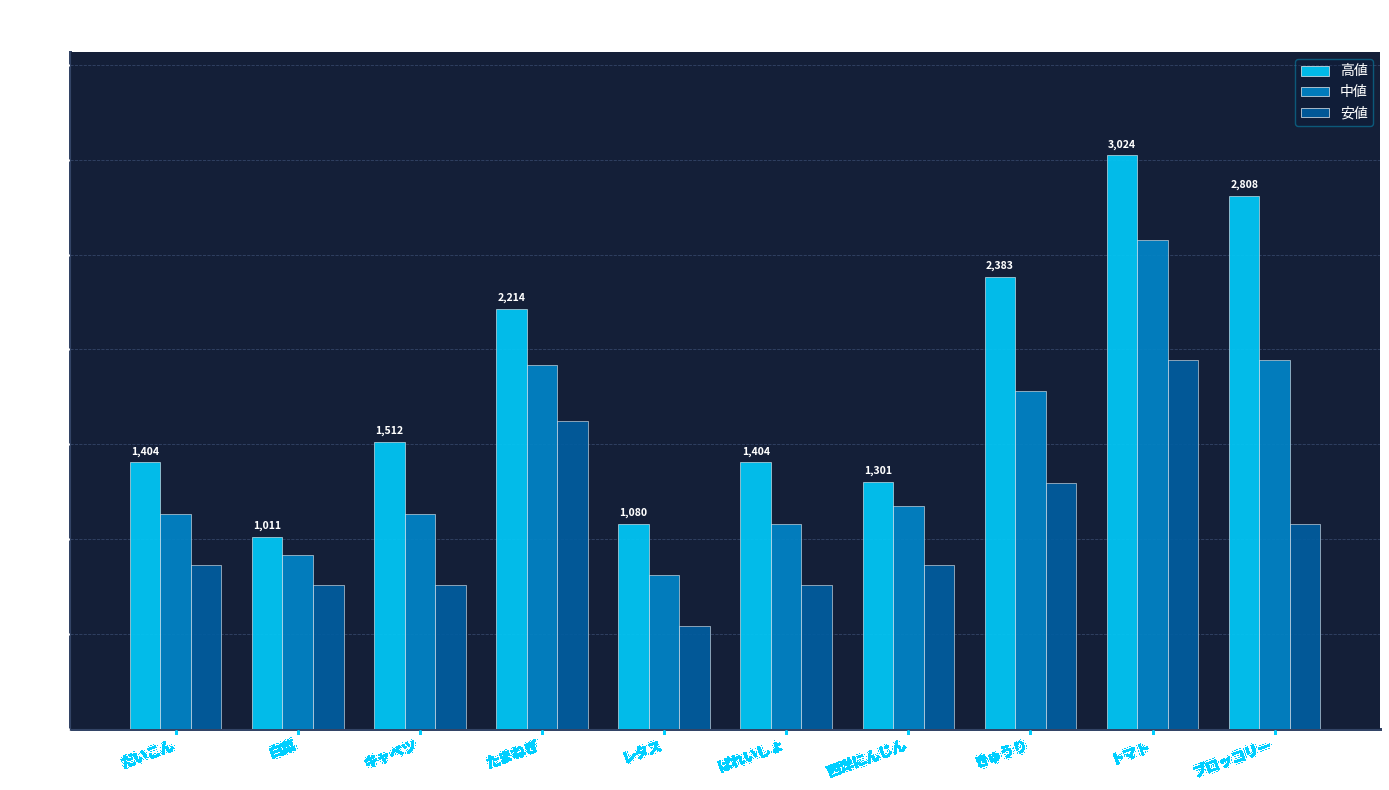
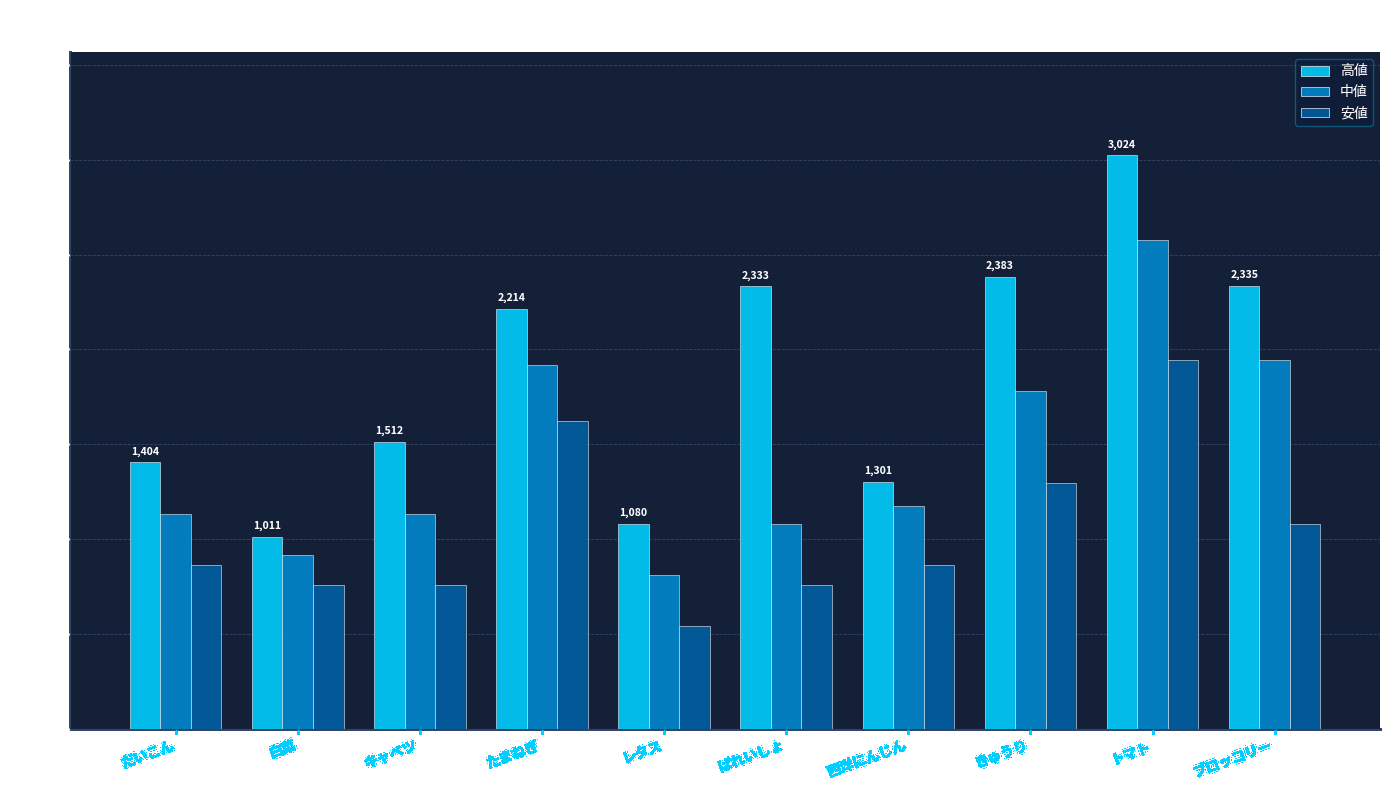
高値, ばれいしょ: 1,404 -> 2,333
高値, ブロッコリー: 2,808 -> 2,335
